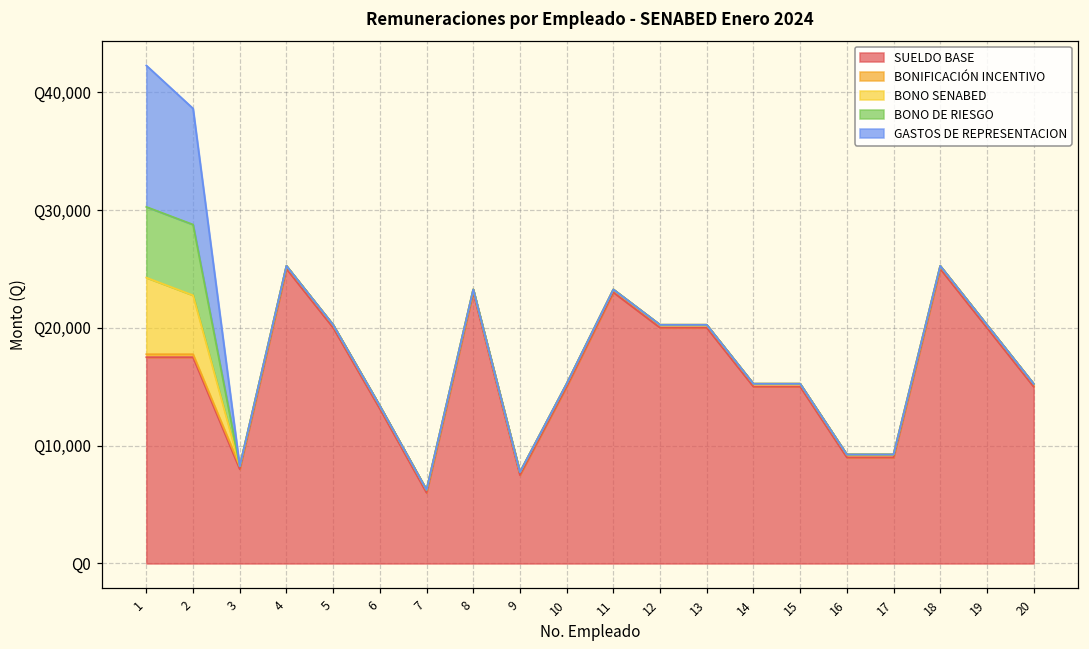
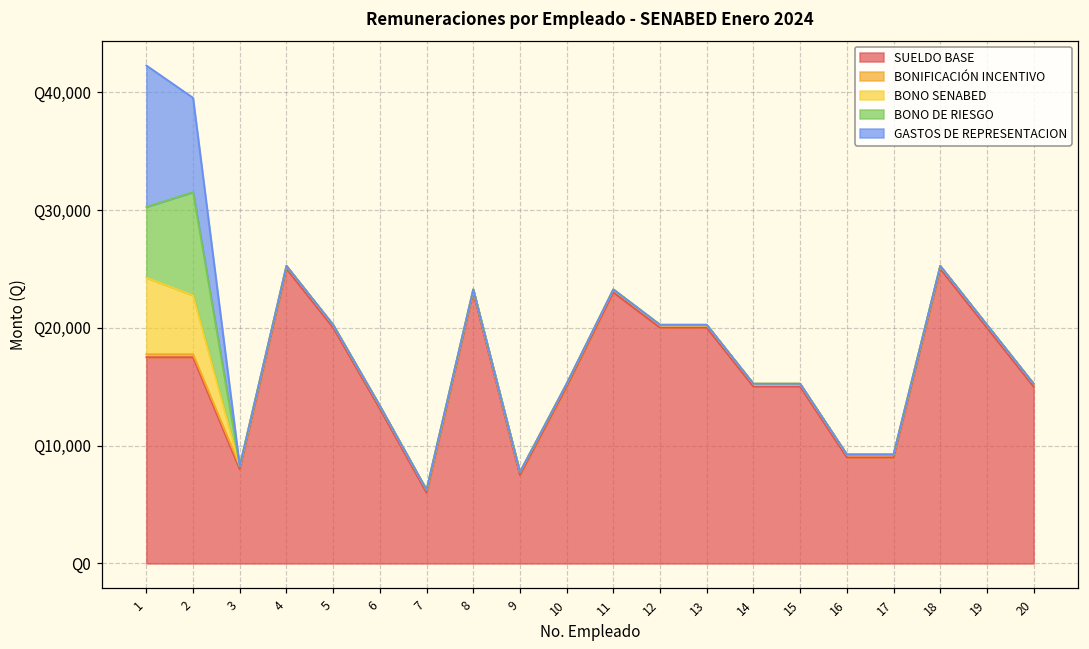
BONO DE RIESGO, 2: Q6,000 -> Q8,800
GASTOS DE REPRESENTACION, 2: Q9,800 -> Q8,000
